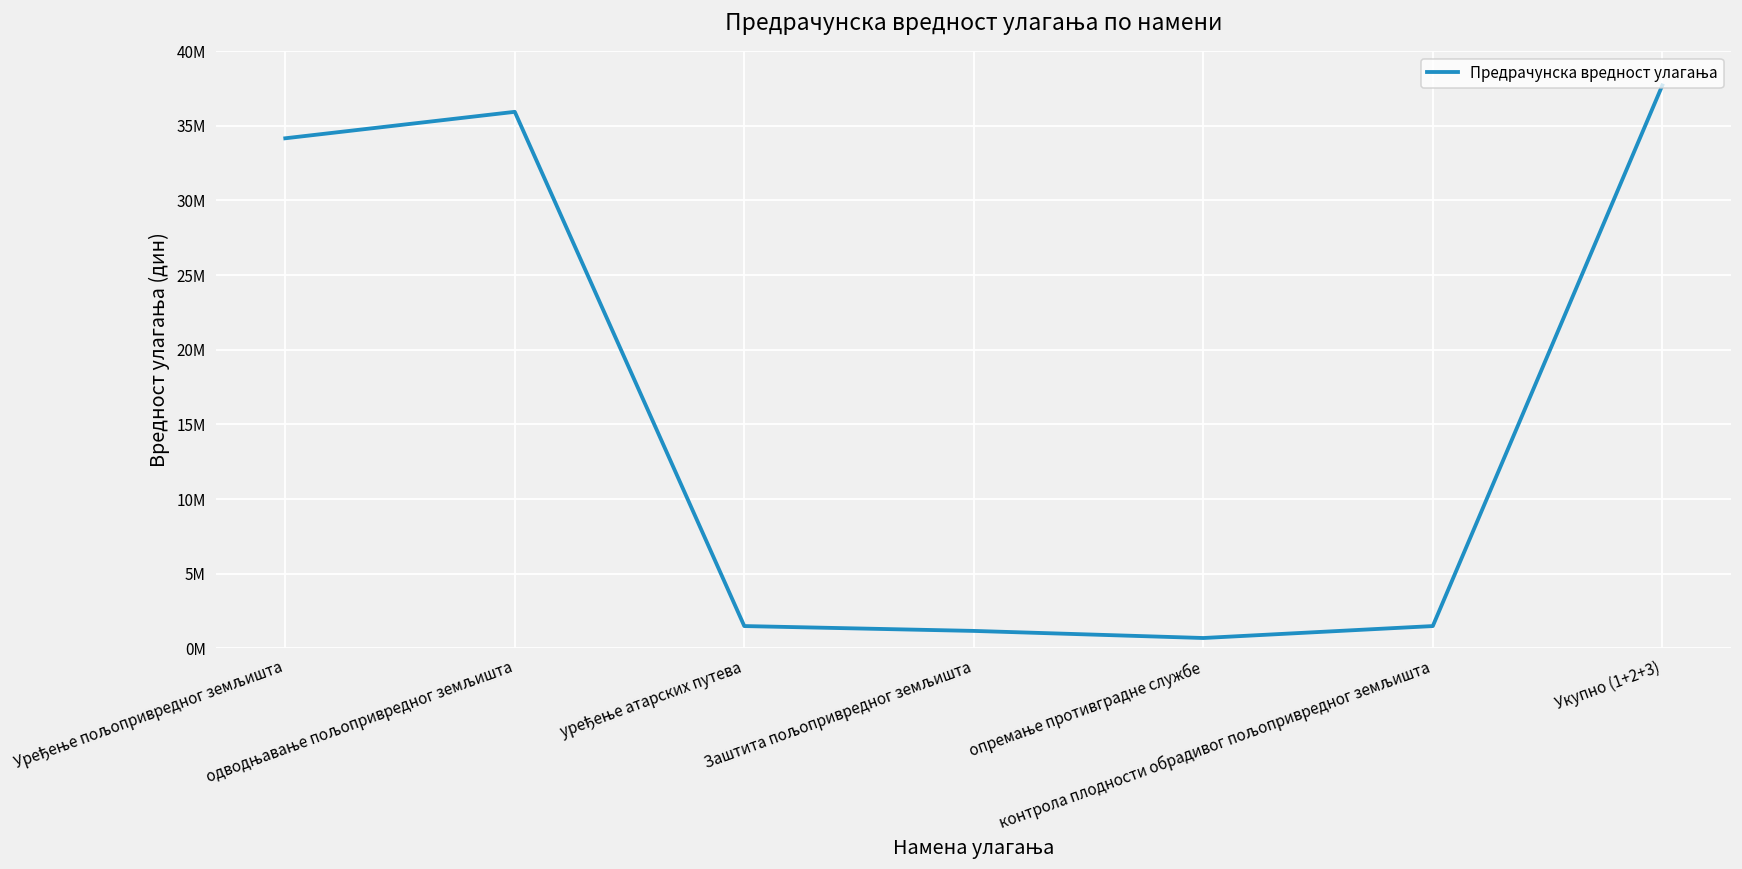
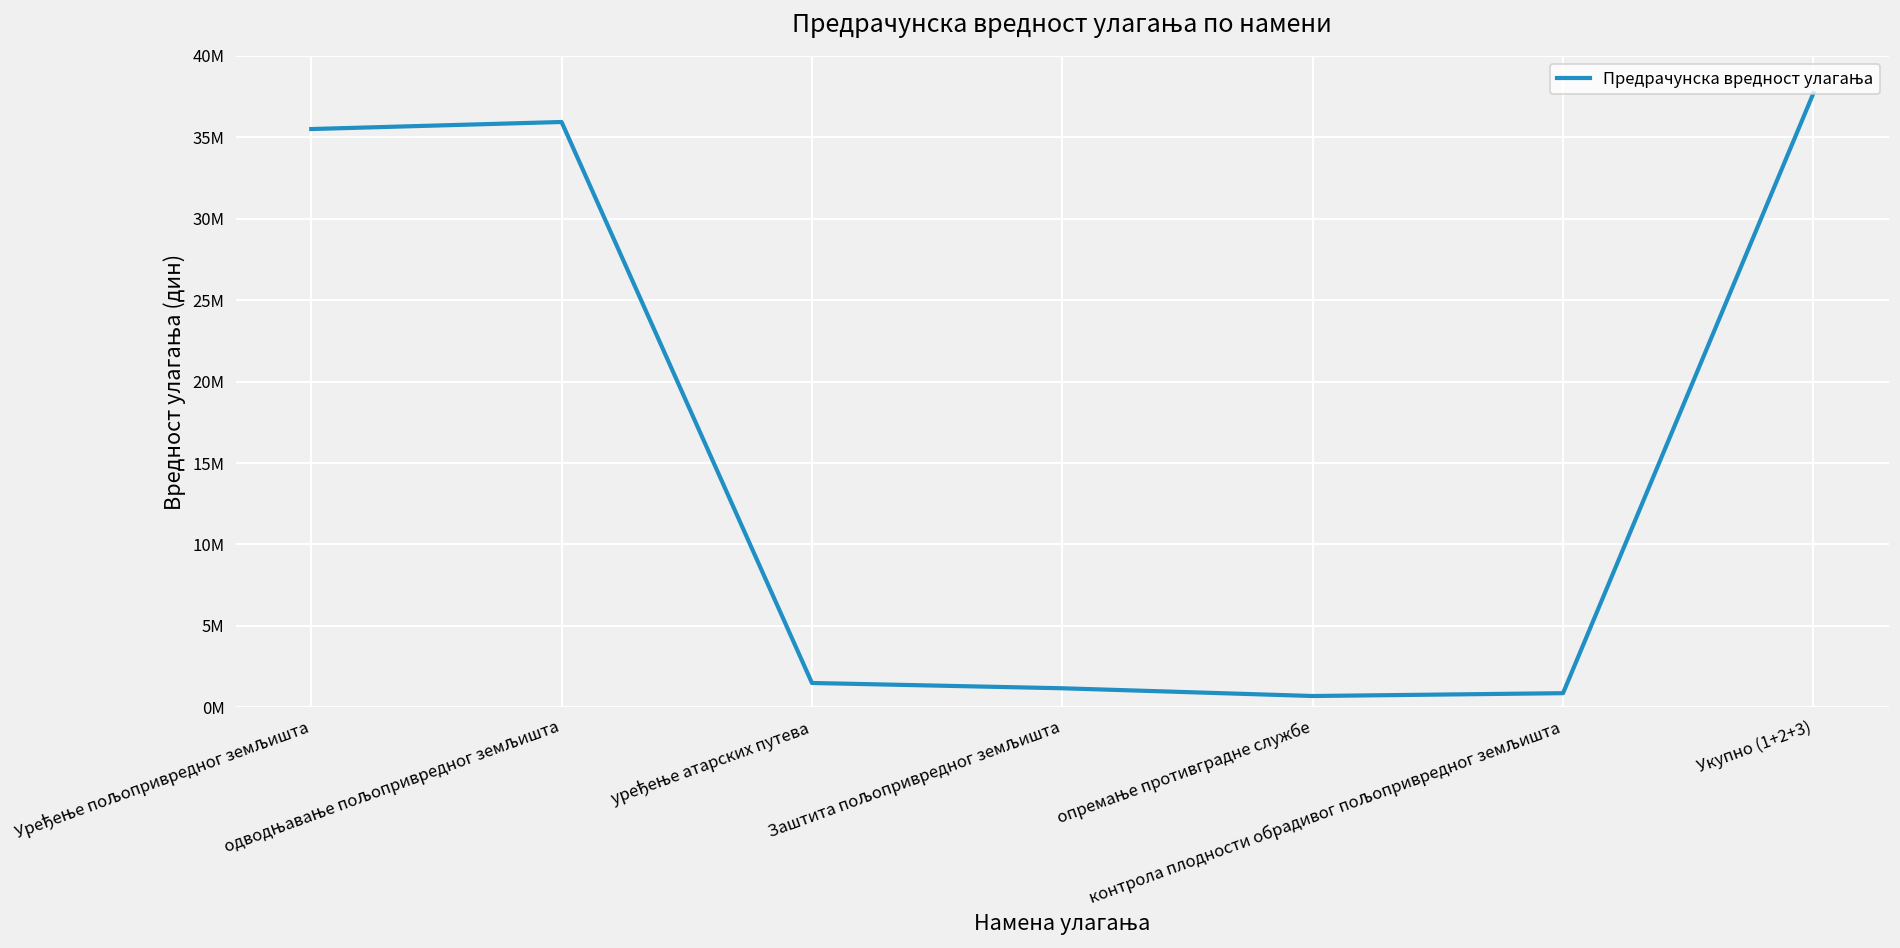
Уређење пољопривредног земљишта: 34200000 -> 35500000
контрола плодности обрадивог пољопривредног земљишта: 1500000 -> 900000
